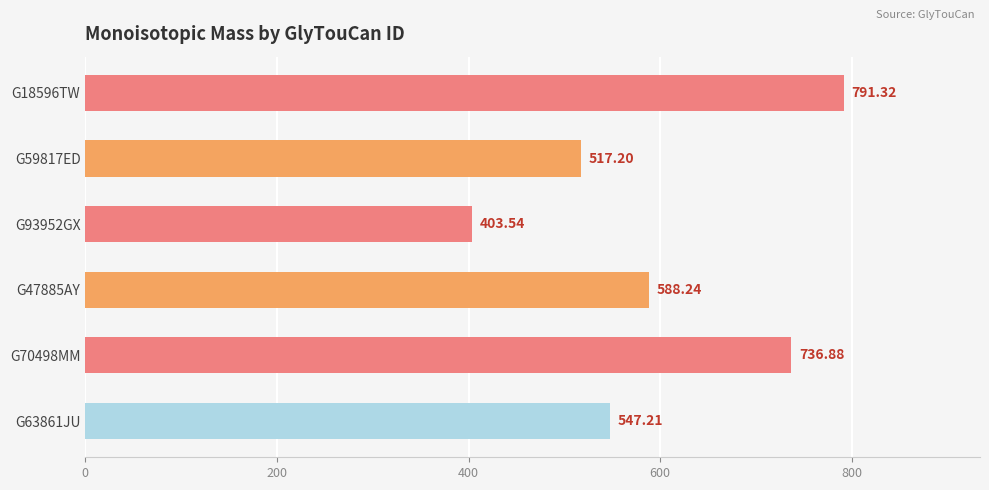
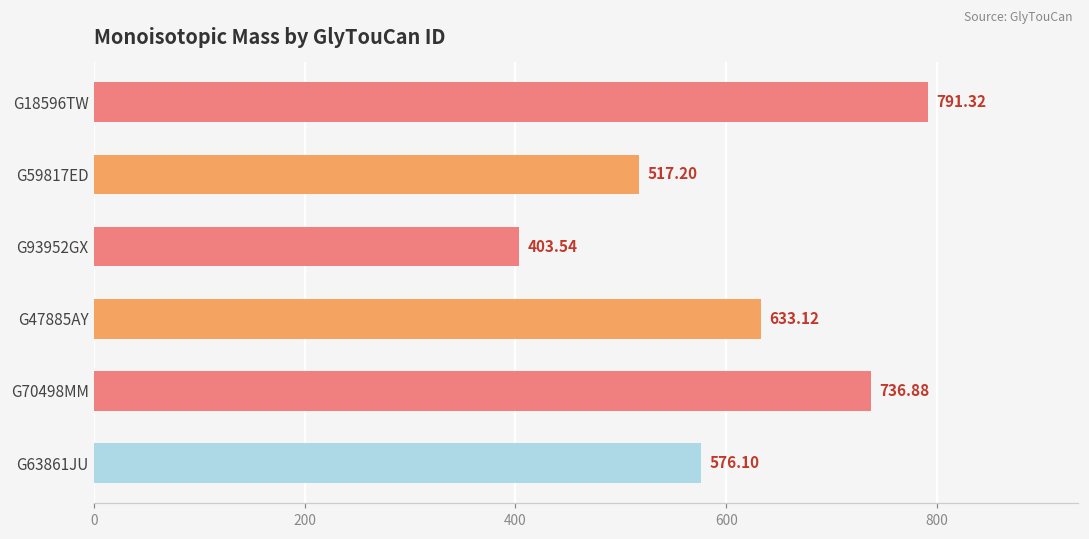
G47885AY: 588.24 -> 633.12
G63861JU: 547.21 -> 576.10
